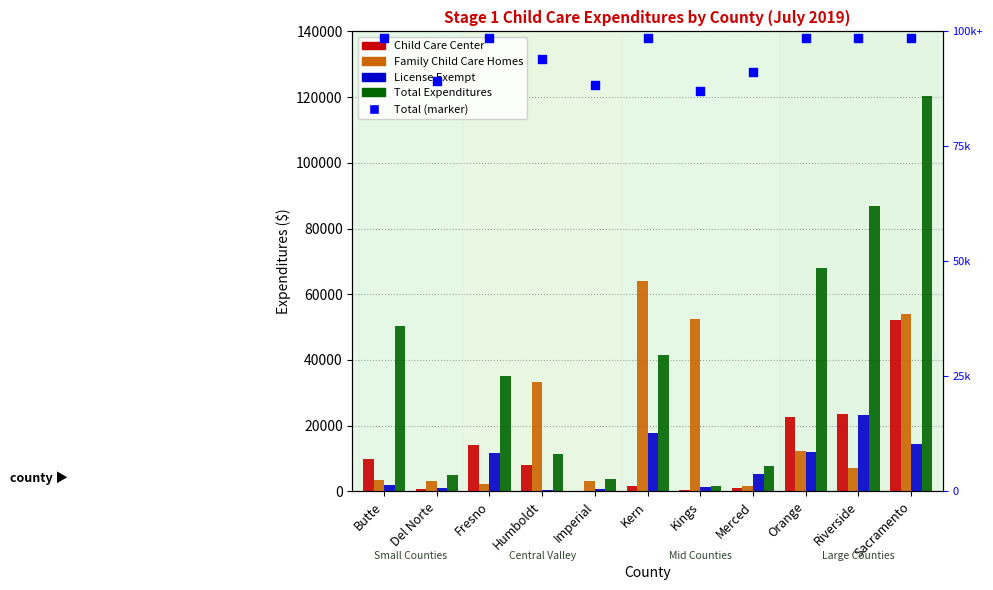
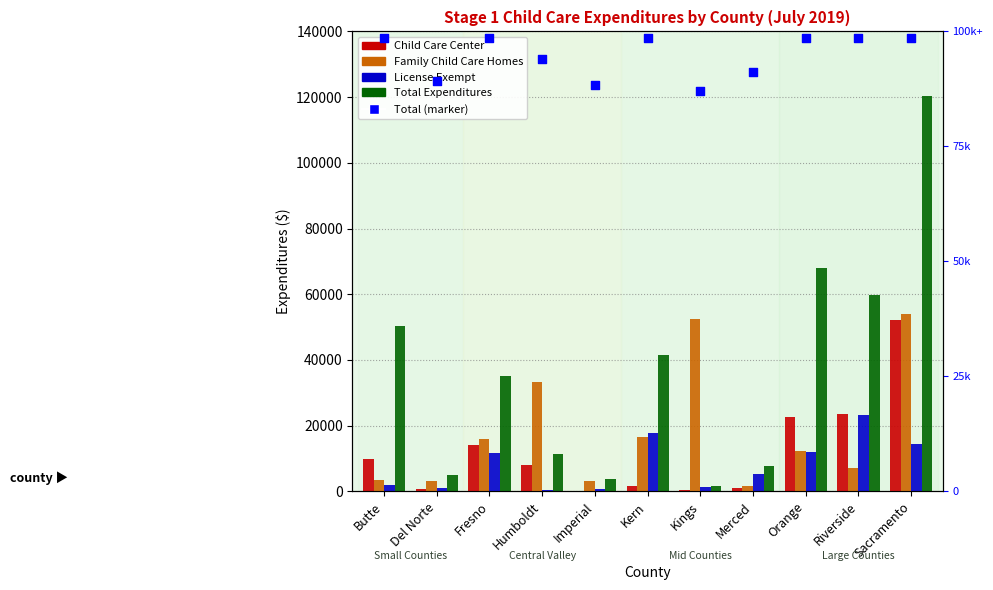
Family Child Care Homes, Fresno: 2000 -> 16000
Family Child Care Homes, Kern: 64000 -> 17000
Total Expenditures, Riverside: 87000 -> 60000
